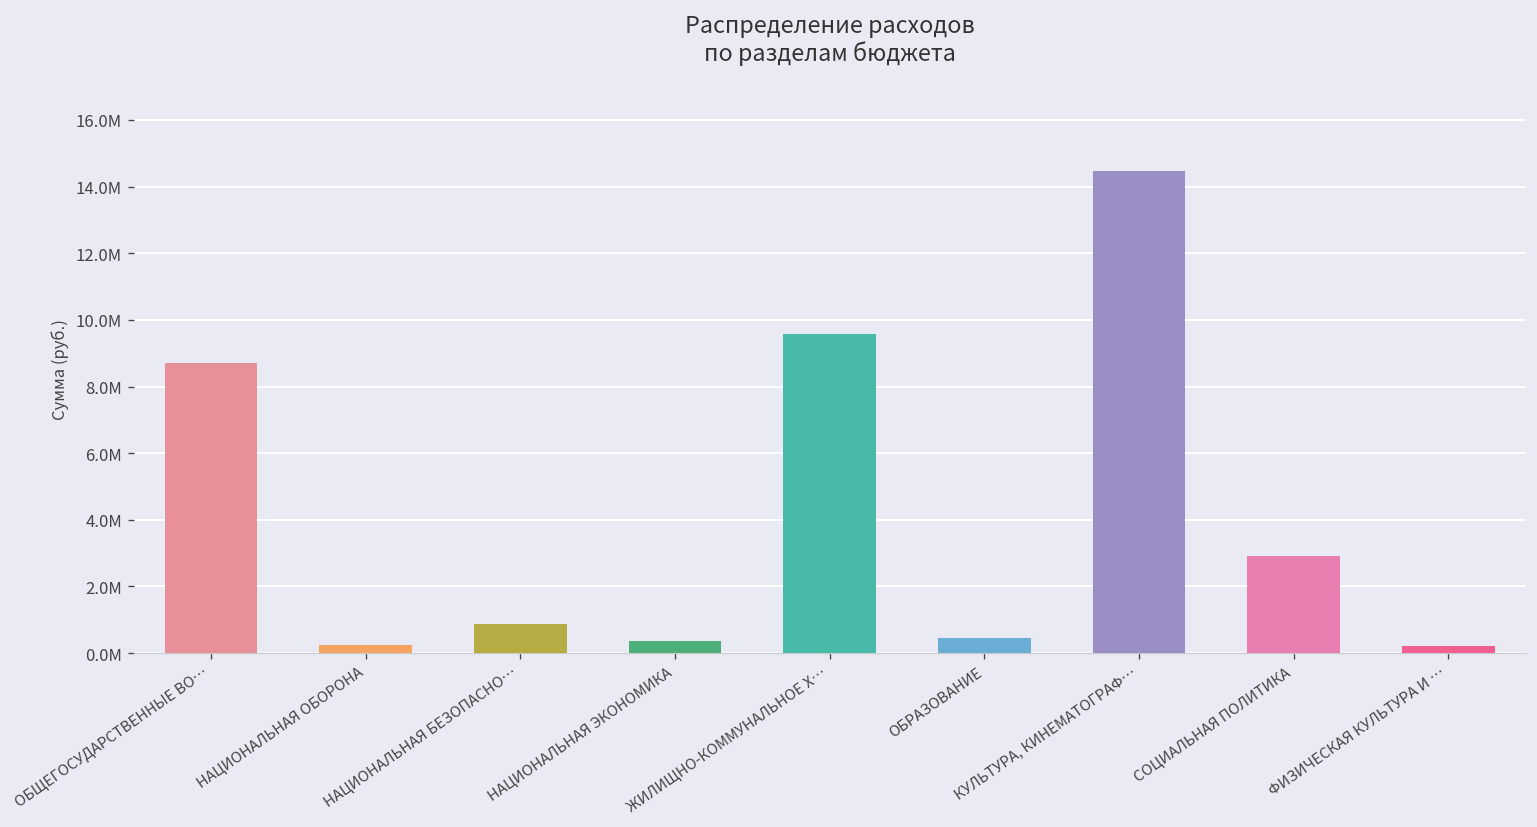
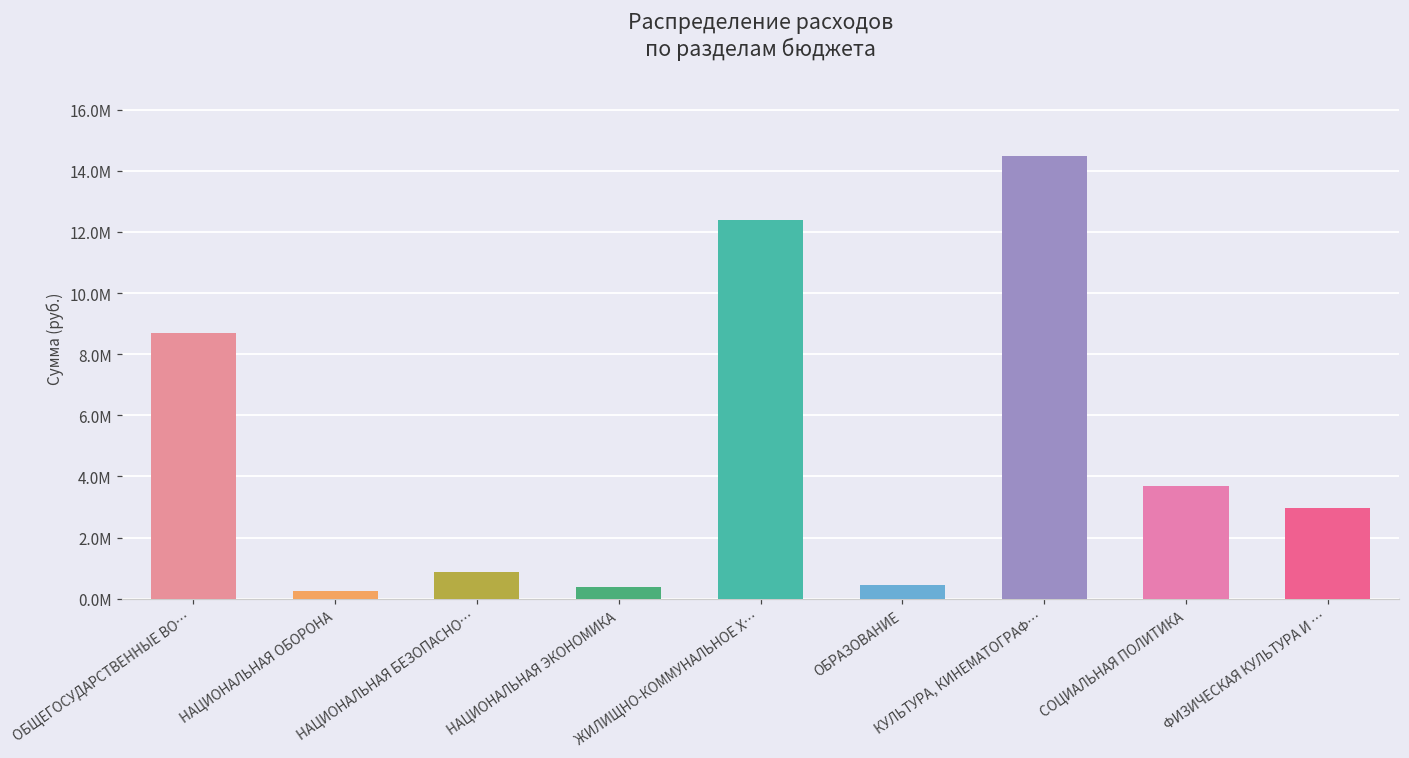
ЖИЛИЩНО-КОММУНАЛЬНОЕ Х…: 9600000 -> 12400000
СОЦИАЛЬНАЯ ПОЛИТИКА: 2900000 -> 3700000
ФИЗИЧЕСКАЯ КУЛЬТУРА И …: 200000 -> 3000000
